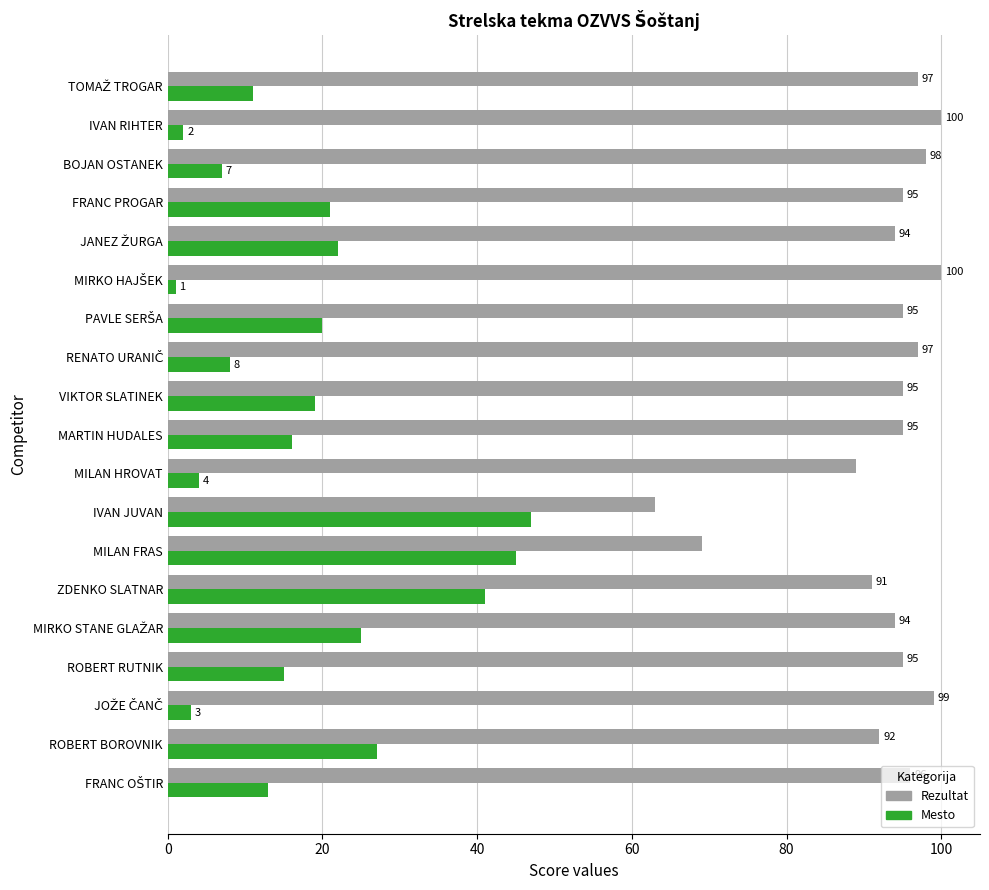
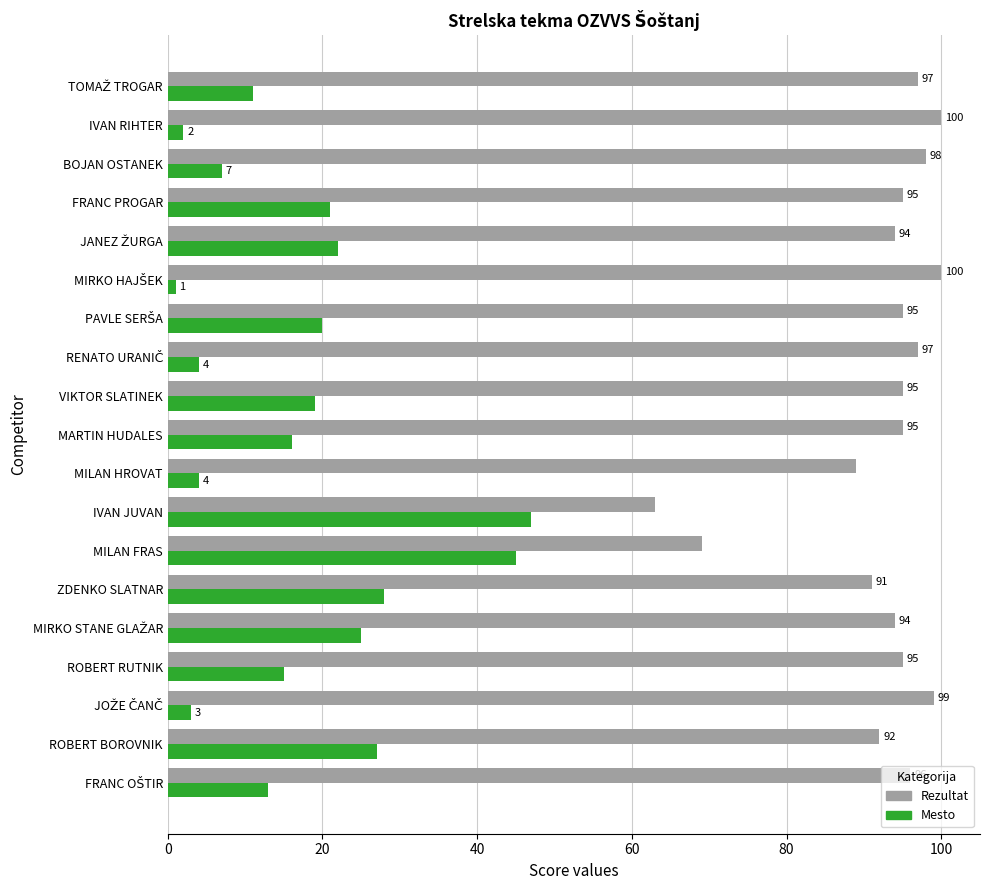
Mesto, RENATO URANIČ: 8 -> 4
Mesto, ZDENKO SLATNAR: 41 -> 28
